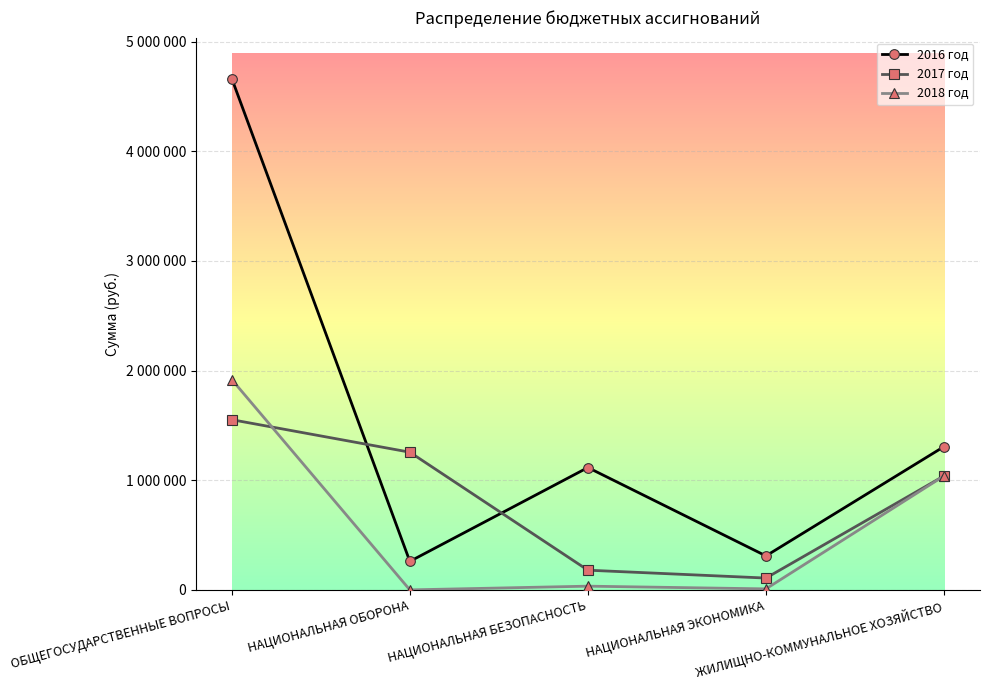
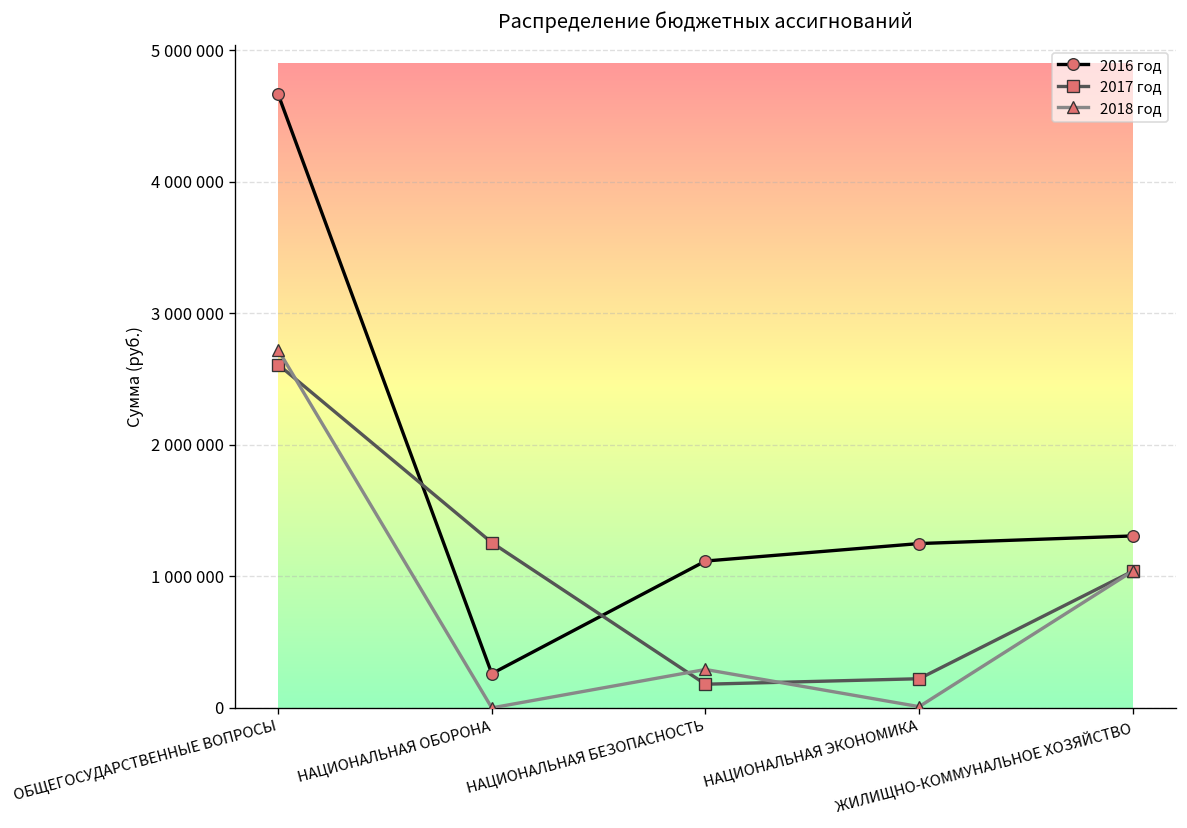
2017 год, ОБЩЕГОСУДАРСТВЕННЫЕ ВОПРОСЫ: 1550000 -> 2610000
2018 год, ОБЩЕГОСУДАРСТВЕННЫЕ ВОПРОСЫ: 1920000 -> 2720000
2018 год, НАЦИОНАЛЬНАЯ БЕЗОПАСНОСТЬ: 30000 -> 290000
2016 год, НАЦИОНАЛЬНАЯ ЭКОНОМИКА: 310000 -> 1250000
2017 год, НАЦИОНАЛЬНАЯ ЭКОНОМИКА: 110000 -> 220000
